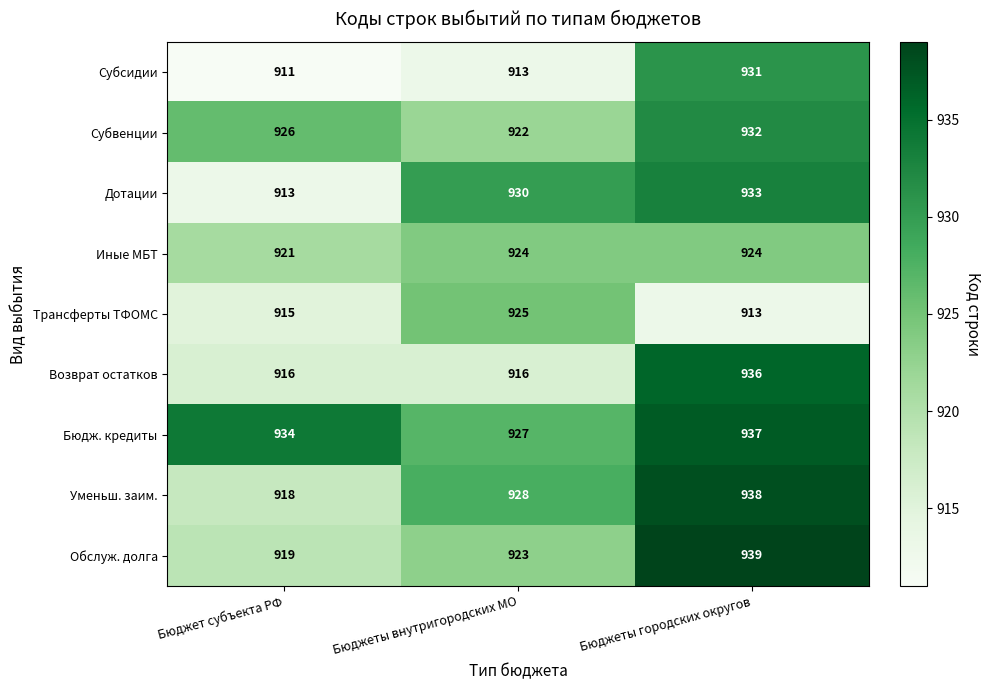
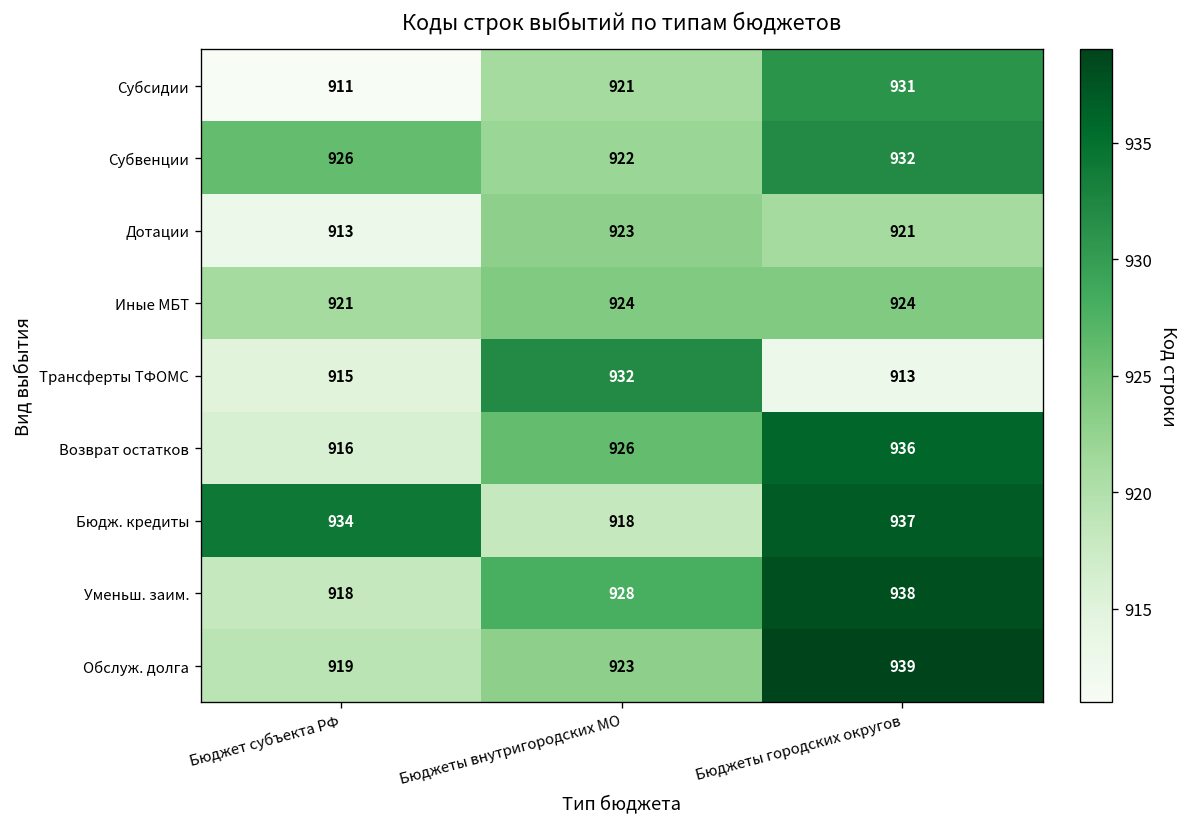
Субсидии, Бюджеты внутригородских МО: 913 -> 921
Дотации, Бюджеты внутригородских МО: 930 -> 923
Дотации, Бюджеты городских округов: 933 -> 921
Трансферты ТФОМС, Бюджеты внутригородских МО: 925 -> 932
Возврат остатков, Бюджеты внутригородских МО: 916 -> 926
Бюдж. кредиты, Бюджеты внутригородских МО: 927 -> 918
